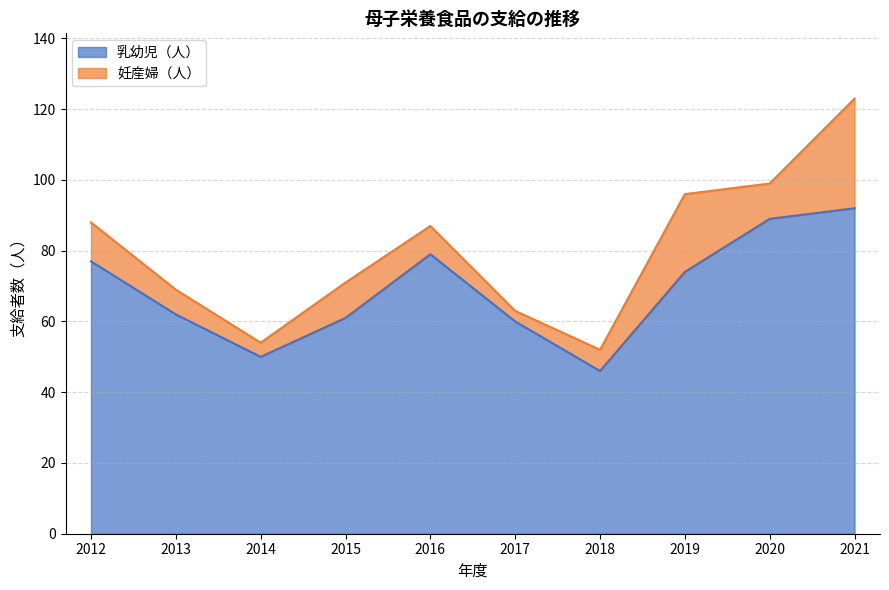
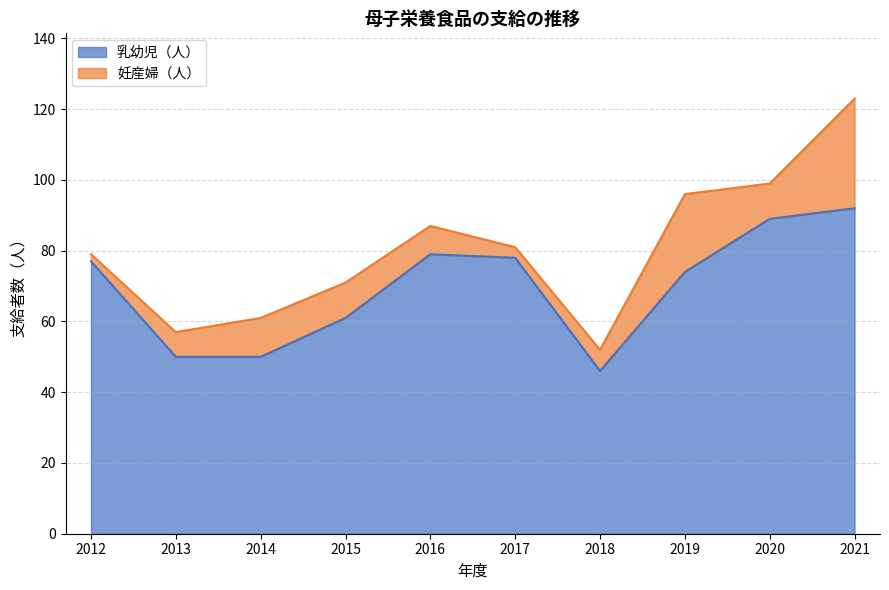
妊産婦（人）, 2012: 11 -> 2
乳幼児（人）, 2013: 62 -> 50
妊産婦（人）, 2014: 4 -> 11
乳幼児（人）, 2017: 60 -> 78
